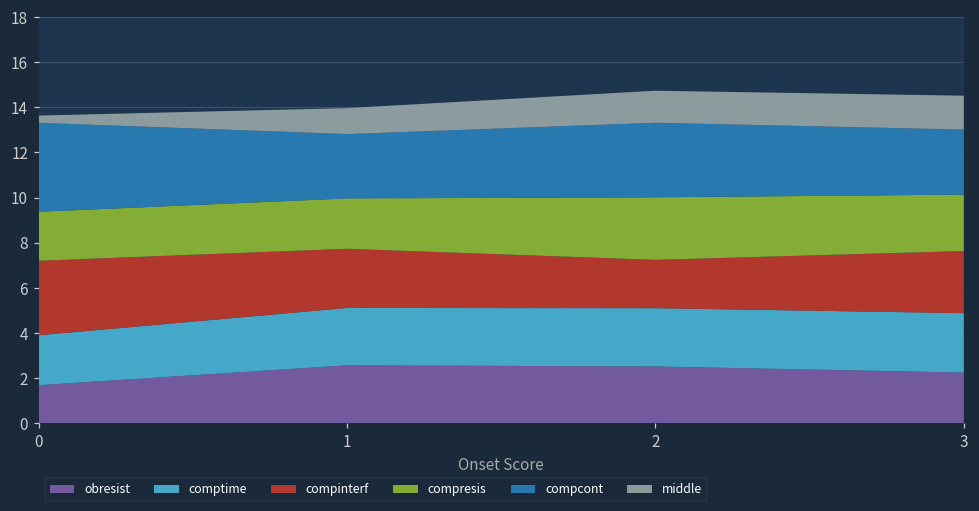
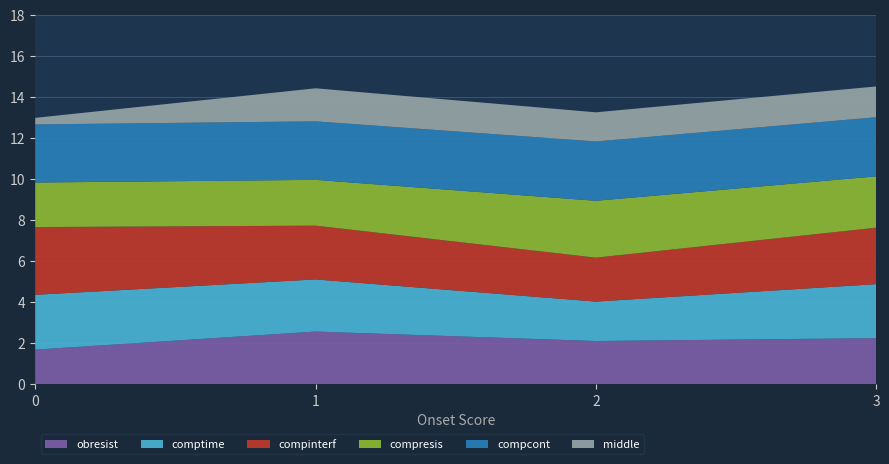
comptime, 0: 2.2 -> 2.7
compcont, 0: 3.9 -> 2.8
middle, 1: 1.2 -> 1.6
obresist, 2: 2.5 -> 2.1
comptime, 2: 2.6 -> 1.9
compcont, 2: 3.3 -> 2.9
